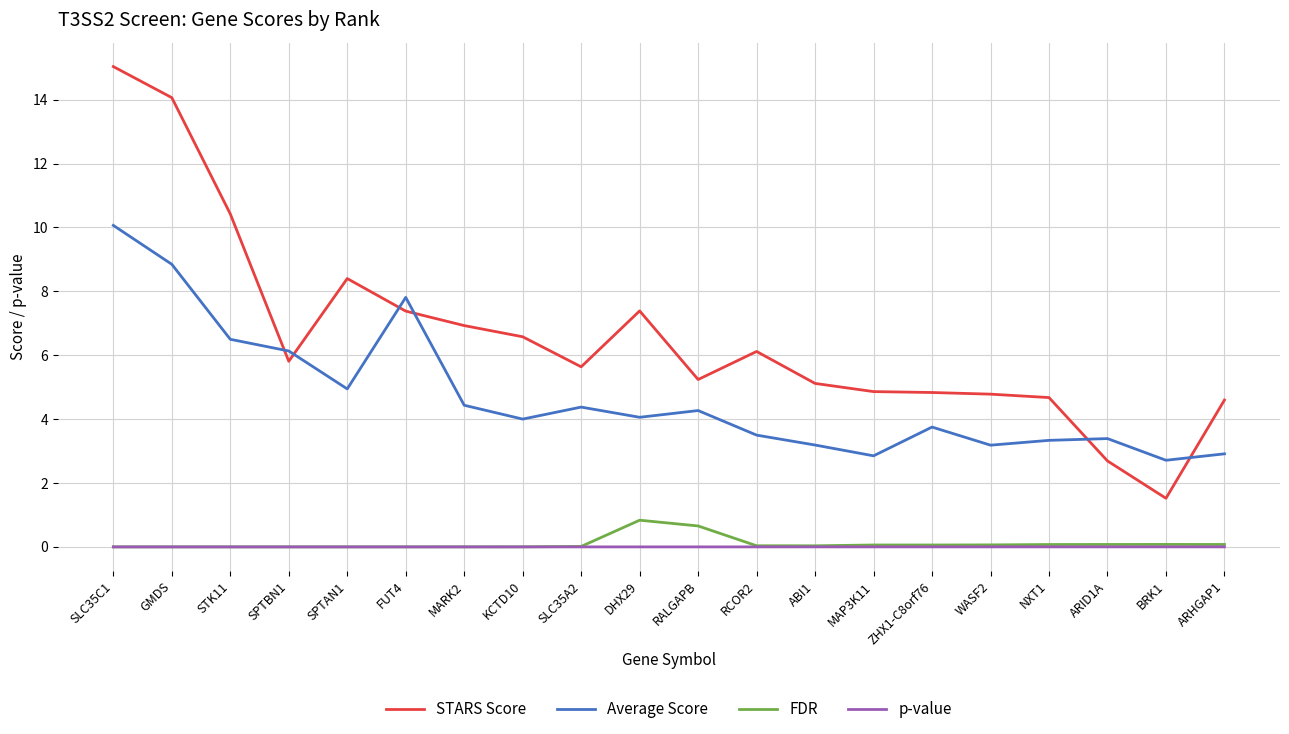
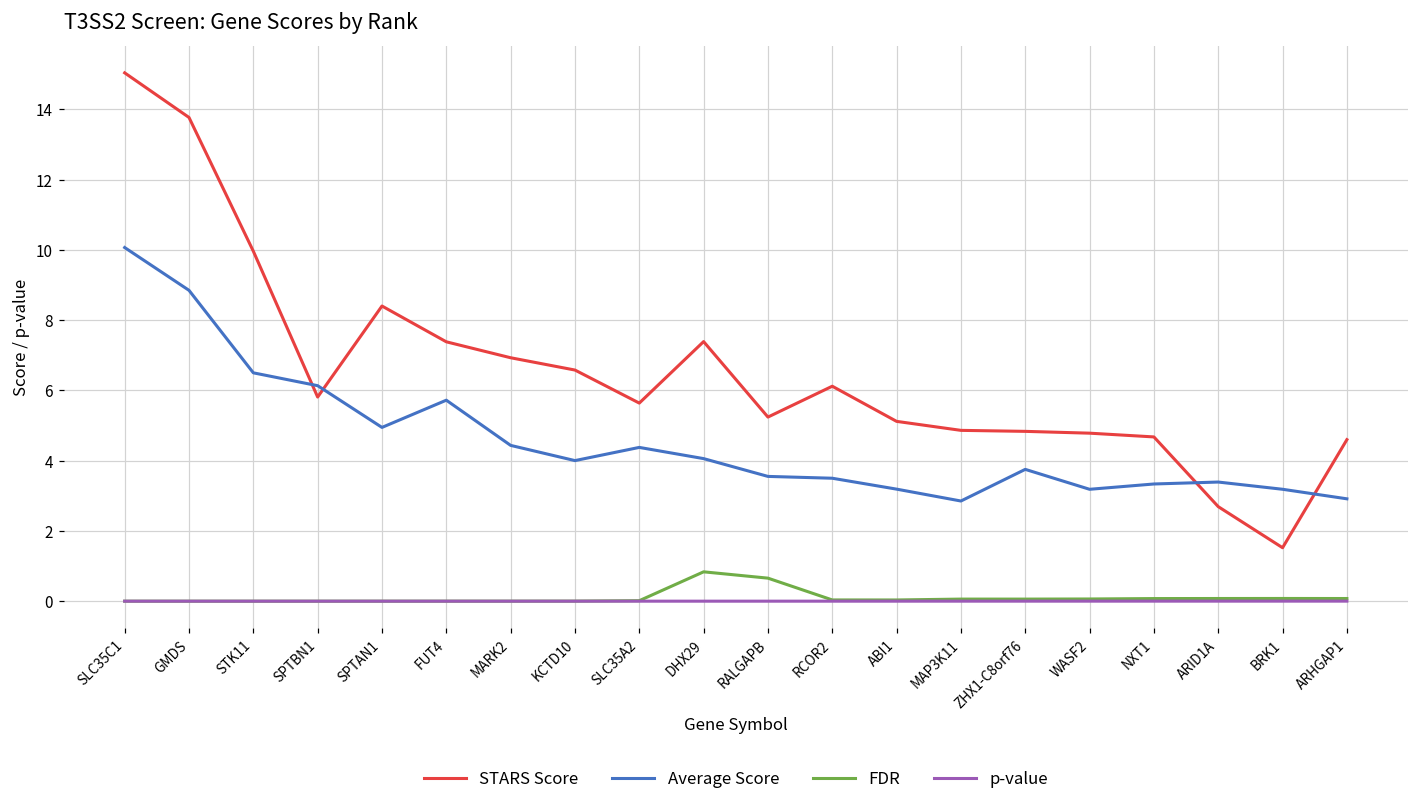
STARS Score, GMDS: 14.1 -> 13.8
STARS Score, STK11: 10.4 -> 10.0
Average Score, FUT4: 7.8 -> 5.7
Average Score, RALGAPB: 4.3 -> 3.6
Average Score, BRK1: 2.7 -> 3.2
